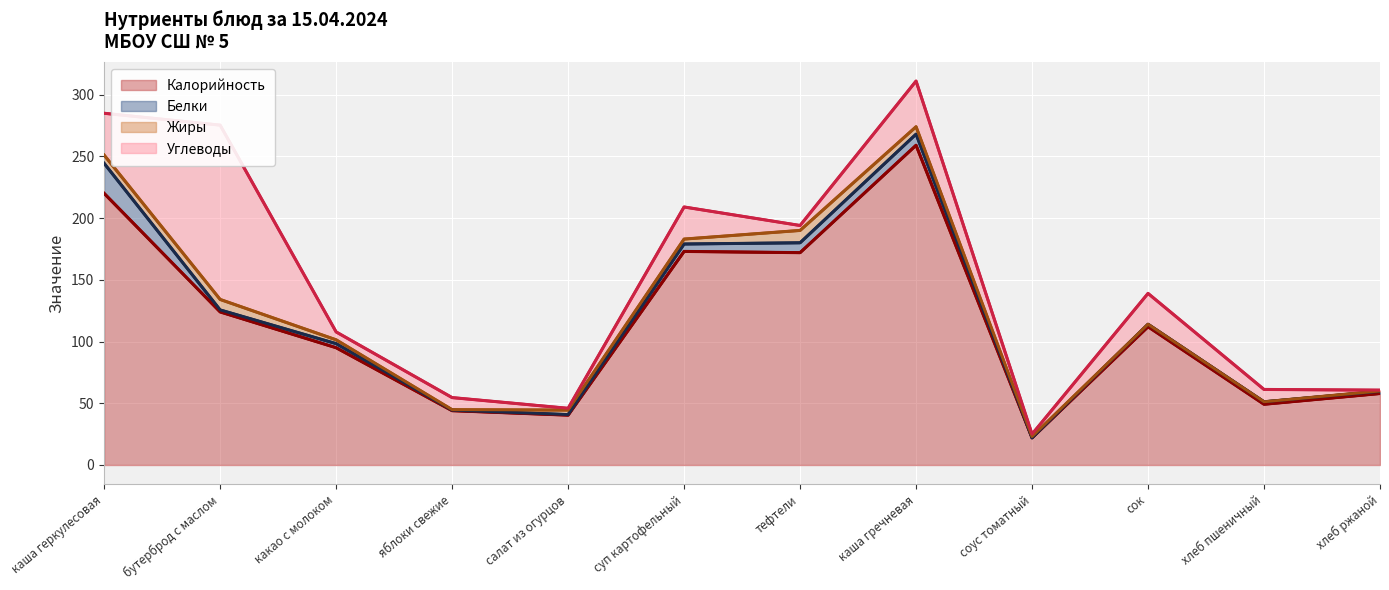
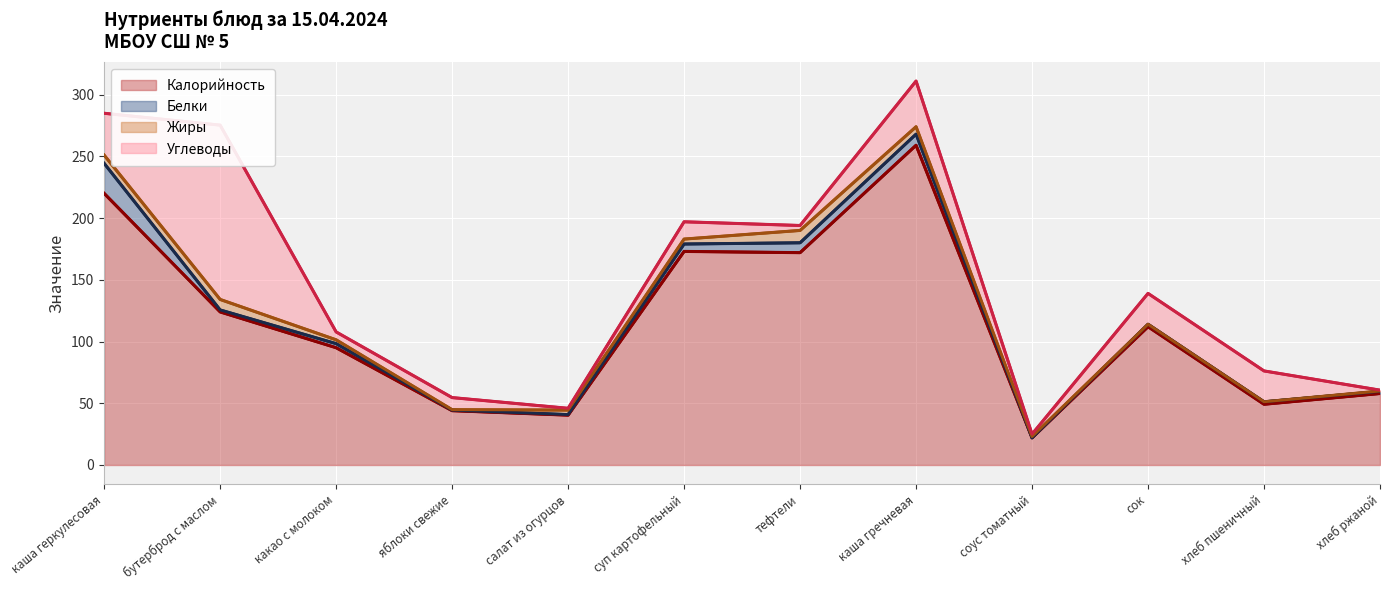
Углеводы, суп картофельный: 26 -> 14
Углеводы, хлеб пшеничный: 10 -> 25
